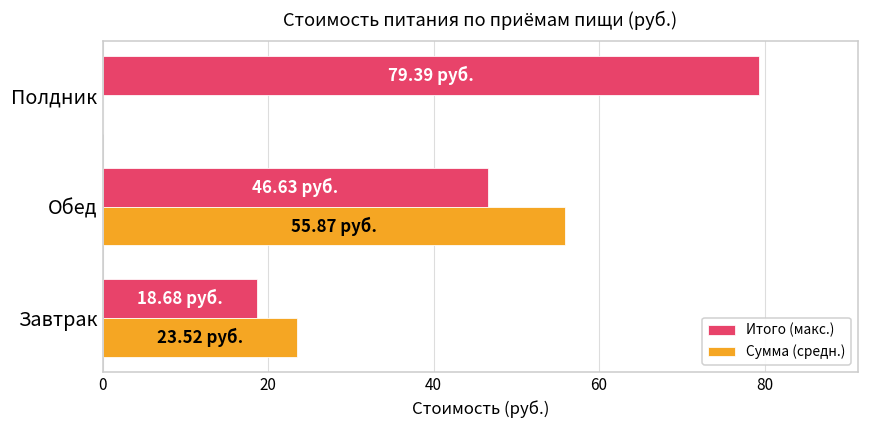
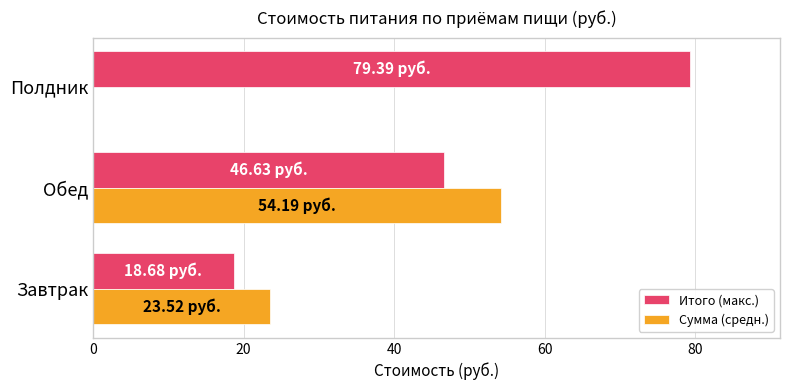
Сумма (средн.), Обед: 55.87 -> 54.19
